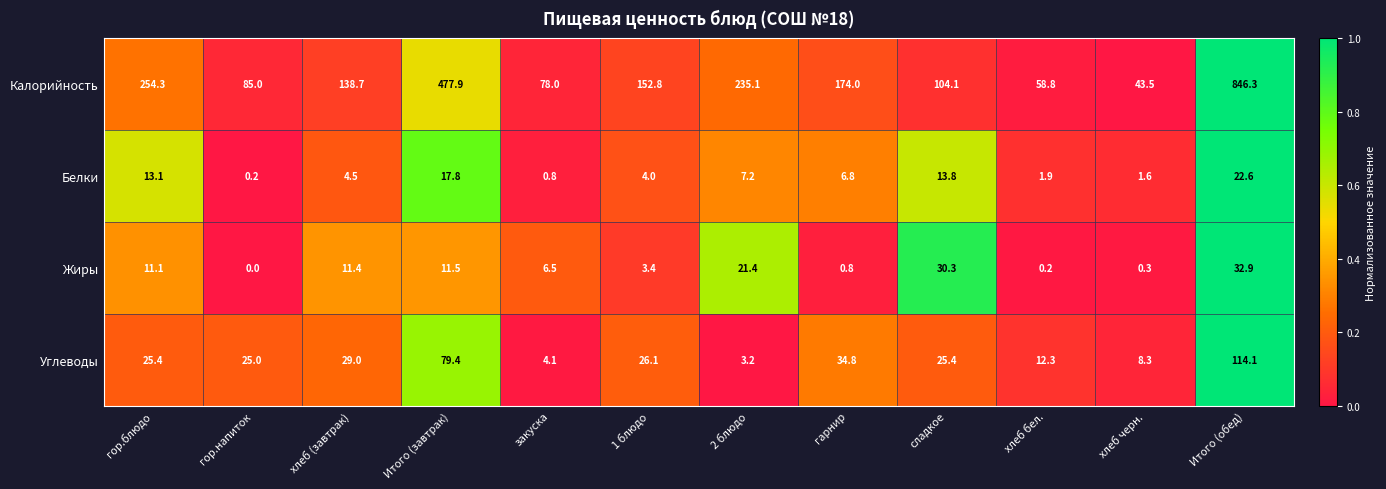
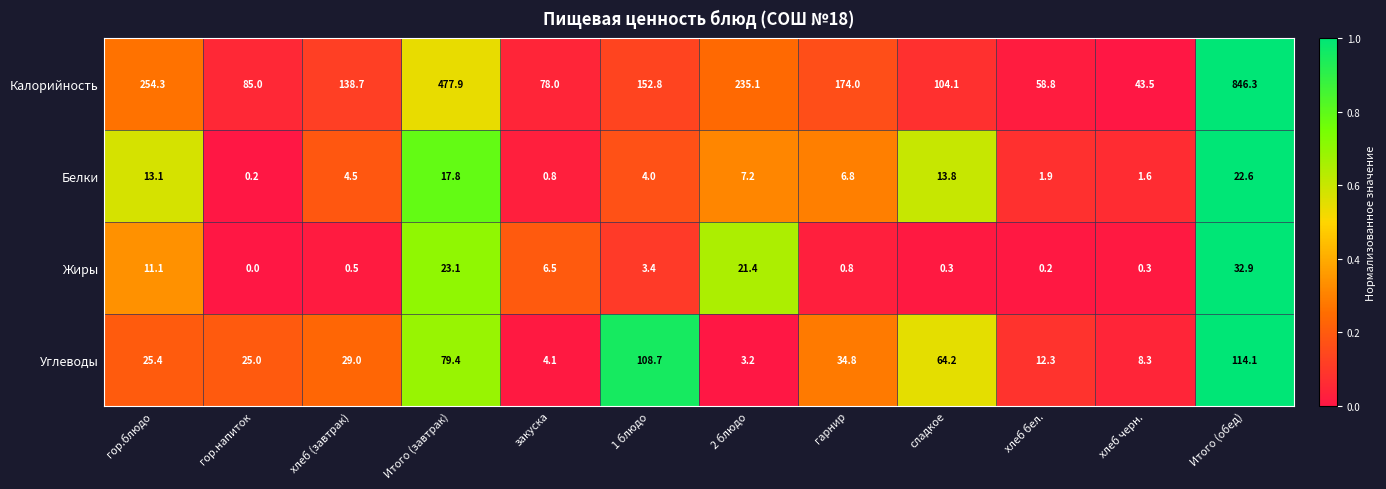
Жиры, хлеб (завтрак): 11.4 -> 0.5
Жиры, Итого (завтрак): 11.5 -> 23.1
Жиры, сладкое: 30.3 -> 0.3
Углеводы, 1 блюдо: 26.1 -> 108.7
Углеводы, сладкое: 25.4 -> 64.2
